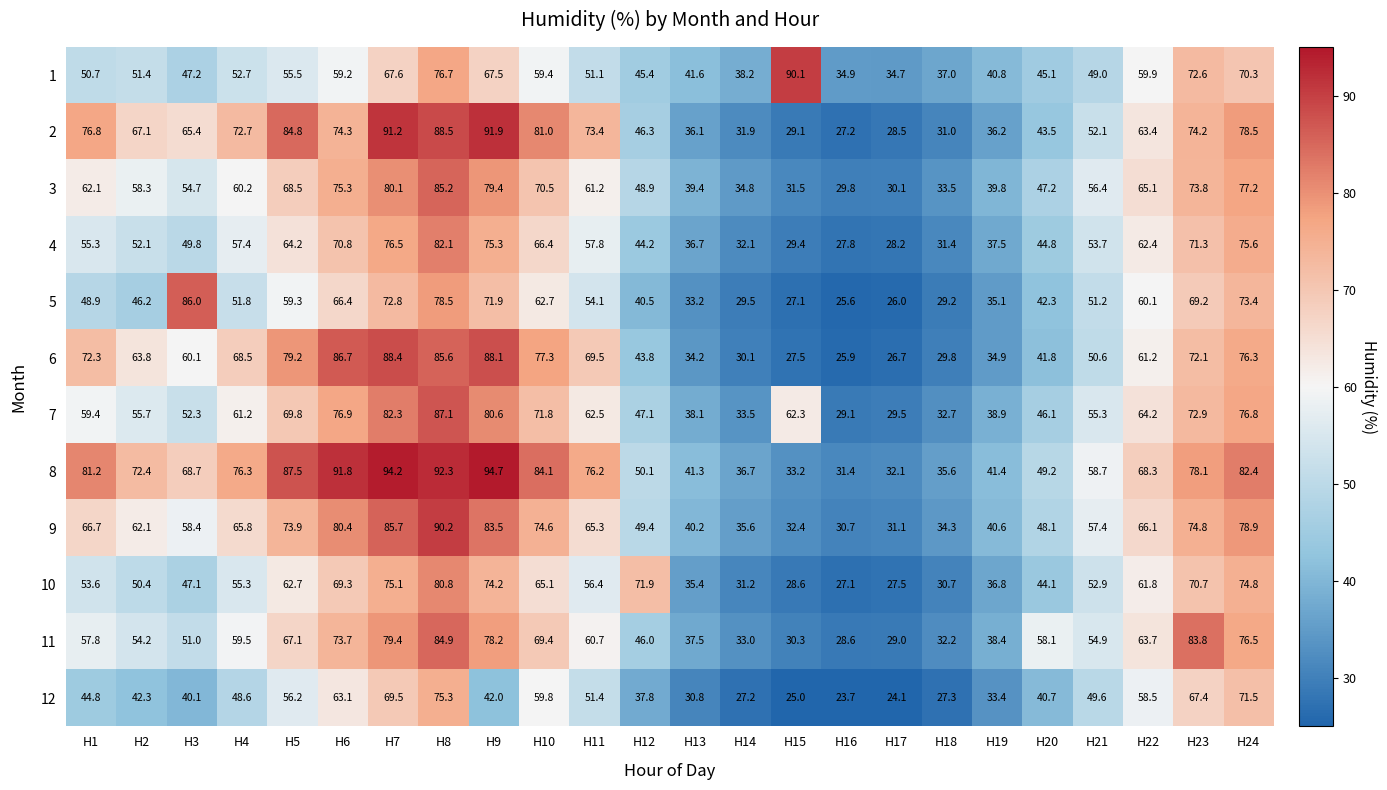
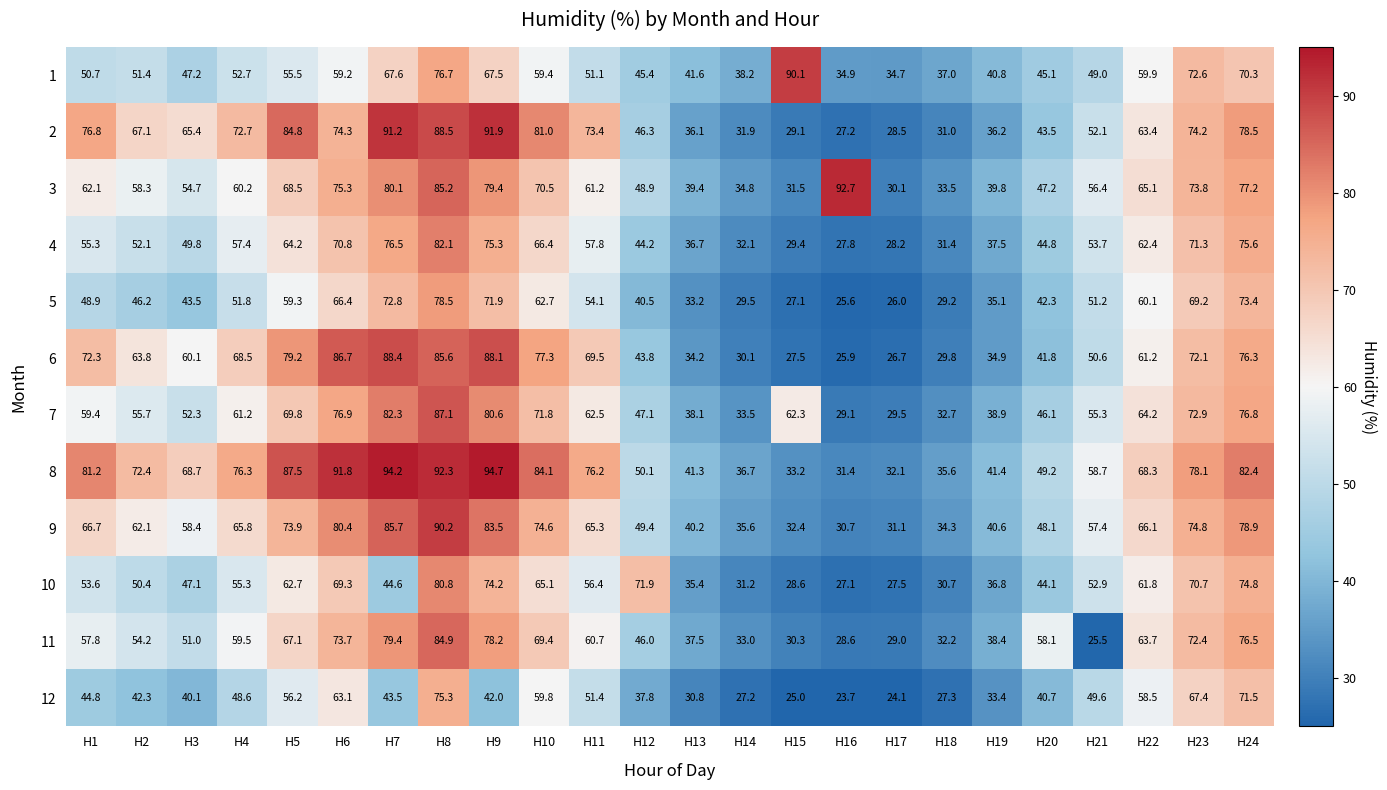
3, H16: 29.8 -> 92.7
5, H3: 86.0 -> 43.5
10, H7: 75.1 -> 44.6
11, H21: 54.9 -> 25.5
11, H23: 83.8 -> 72.4
12, H7: 69.5 -> 43.5
